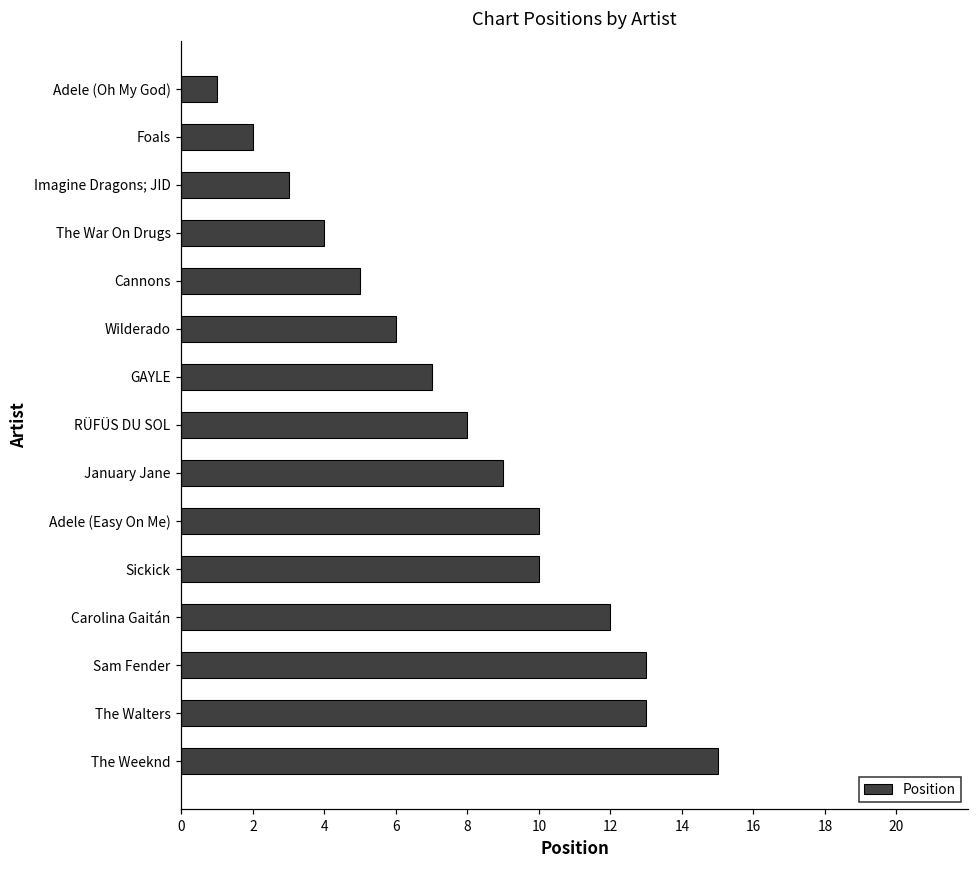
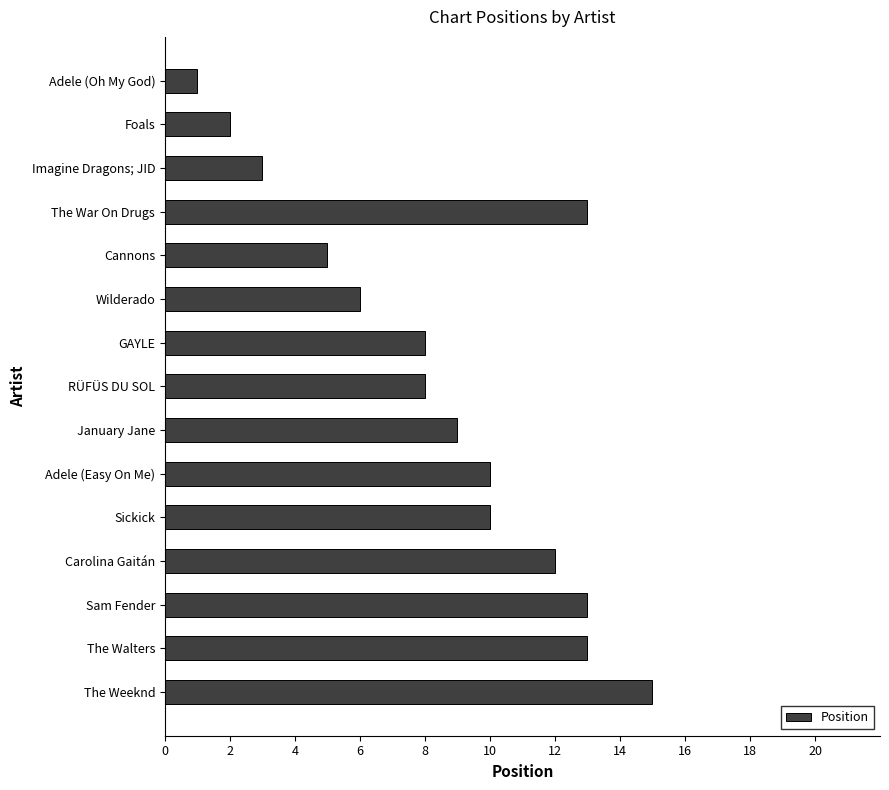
The War On Drugs: 4 -> 13
GAYLE: 7 -> 8
